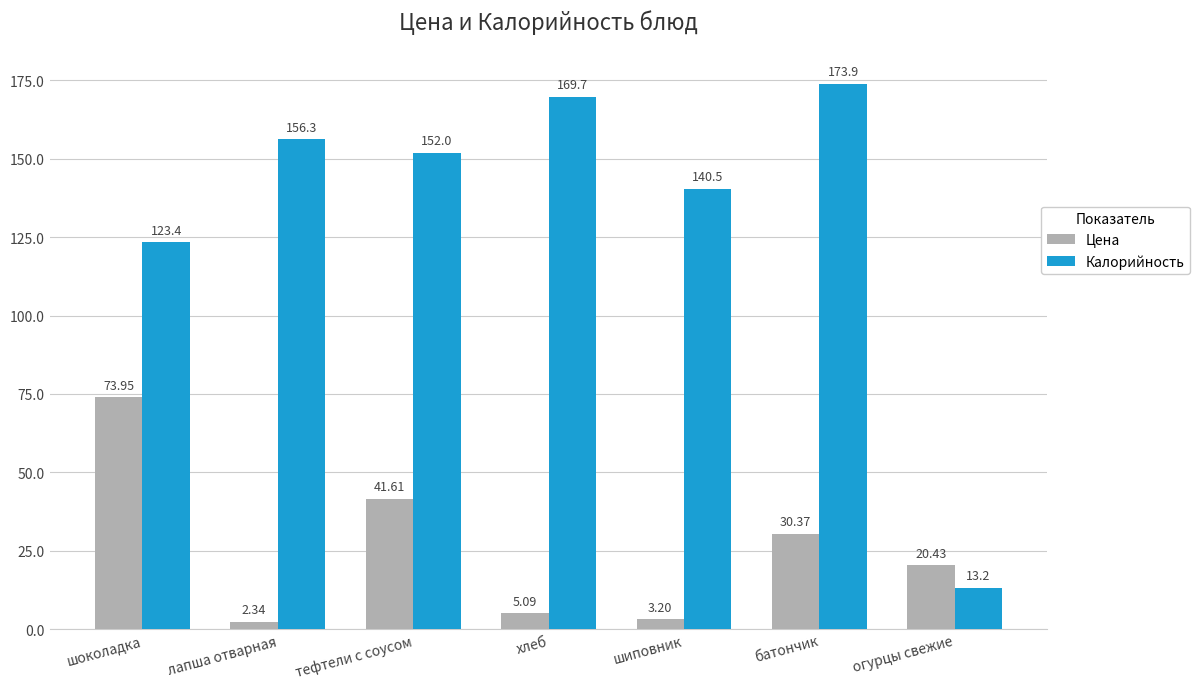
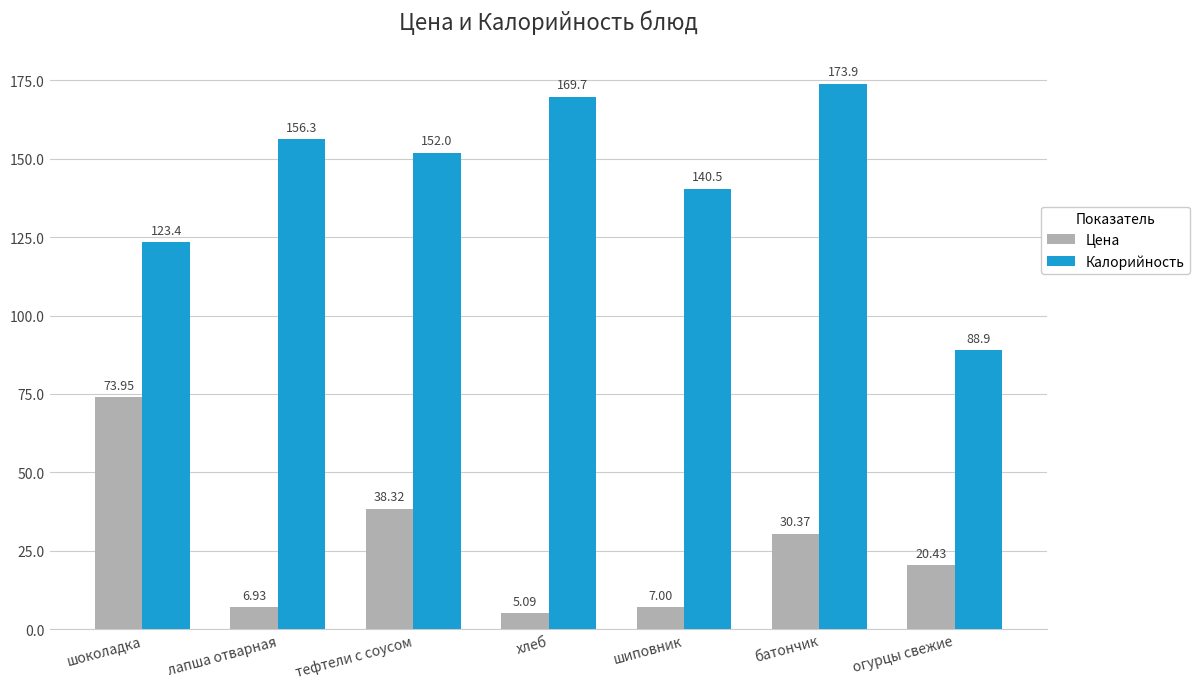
Цена, лапша отварная: 2.34 -> 6.93
Цена, тефтели с соусом: 41.61 -> 38.32
Цена, шиповник: 3.20 -> 7.00
Калорийность, огурцы свежие: 13.2 -> 88.9
